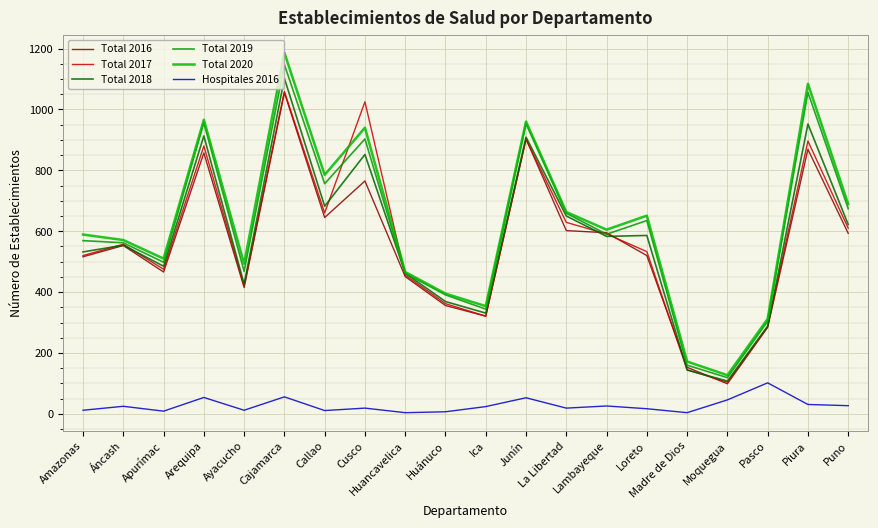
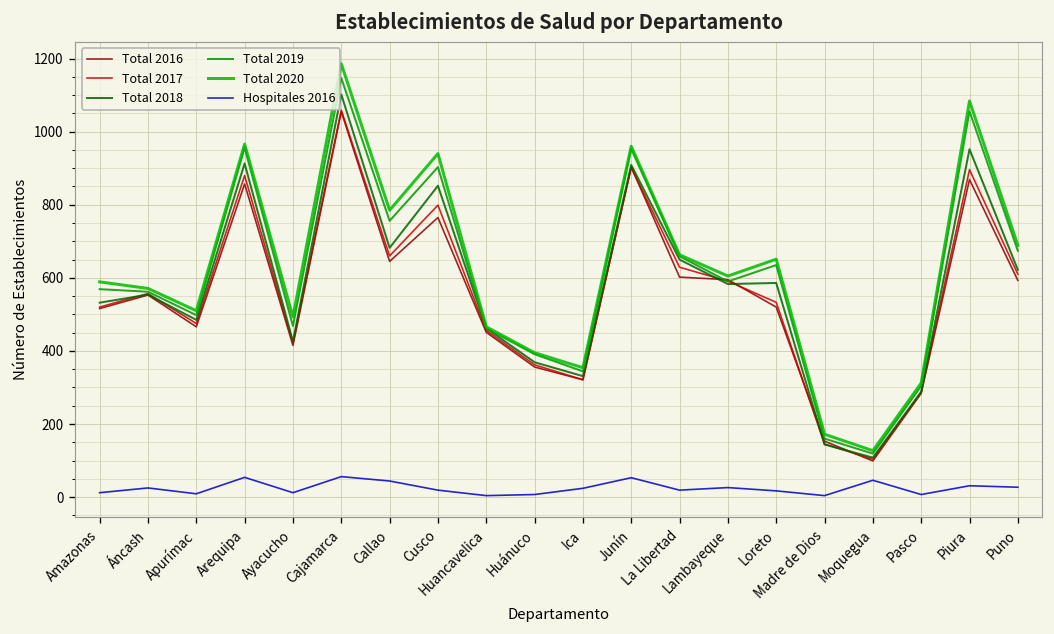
Hospitales 2016, Callao: 10 -> 40
Total 2017, Cusco: 1030 -> 800
Hospitales 2016, Pasco: 100 -> 10
